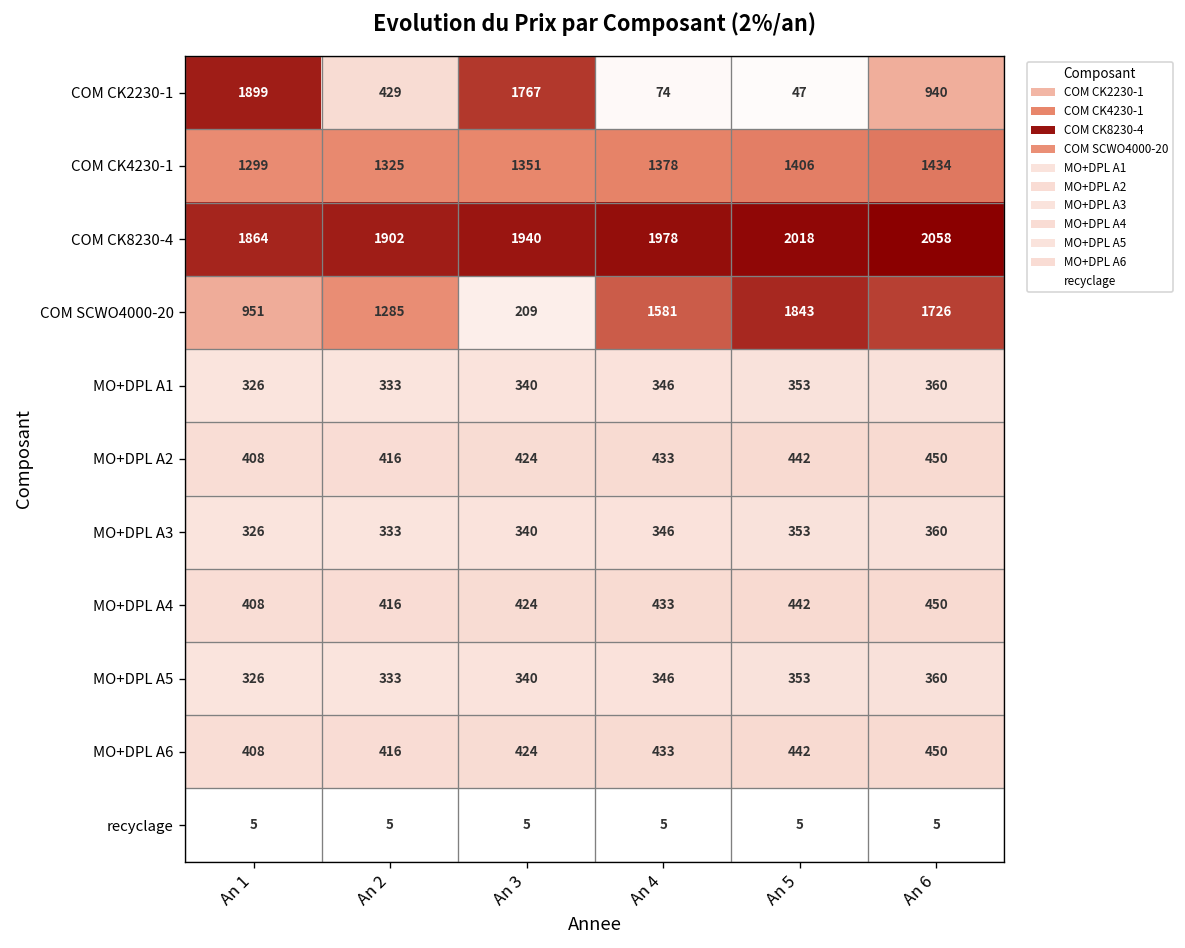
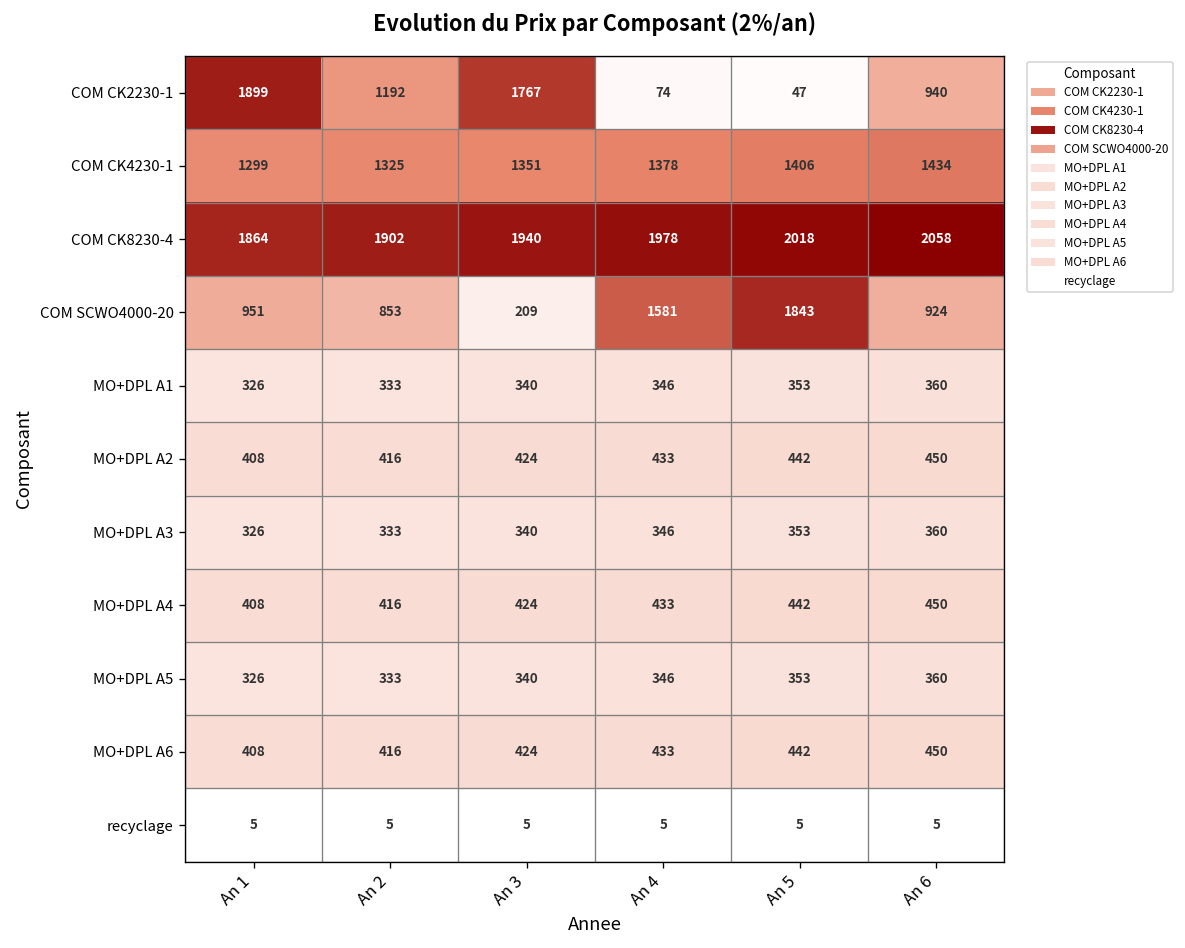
COM CK2230-1, An 2: 429 -> 1192
COM SCWO4000-20, An 2: 1285 -> 853
COM SCWO4000-20, An 6: 1726 -> 924
